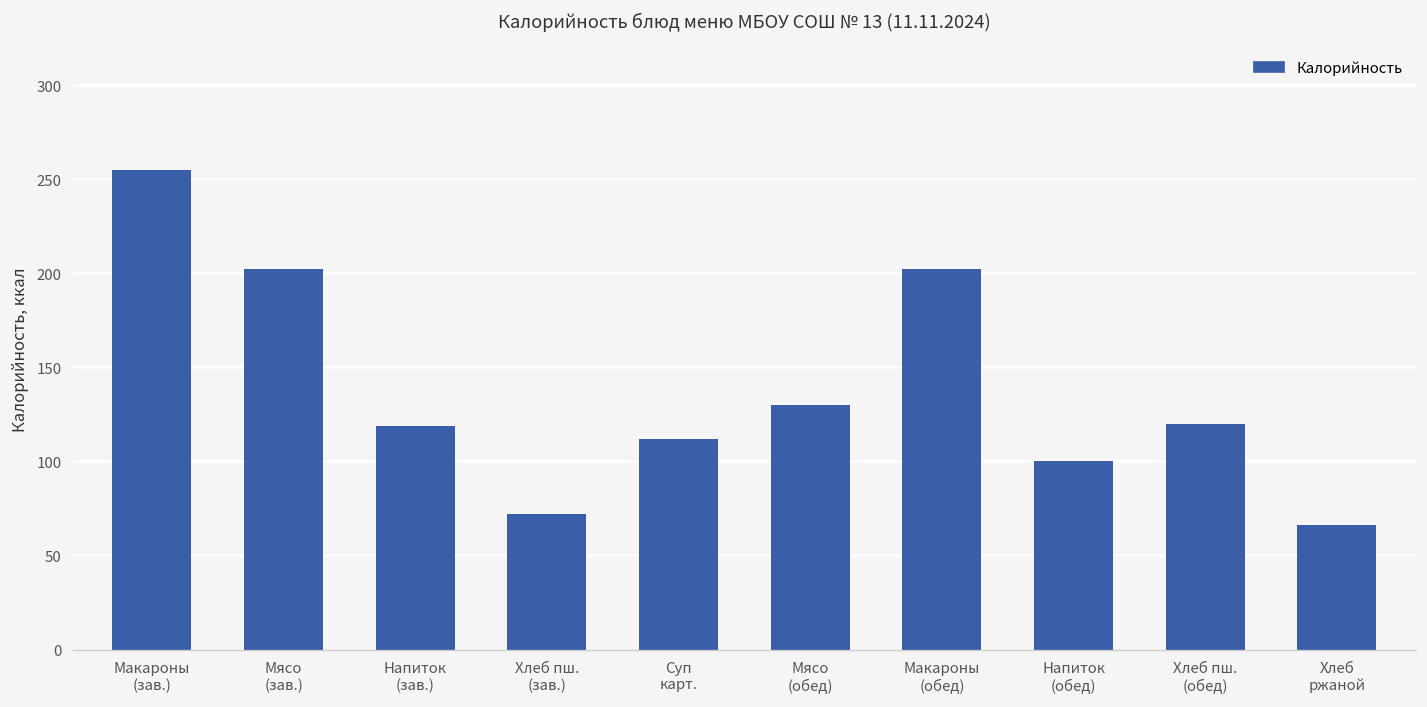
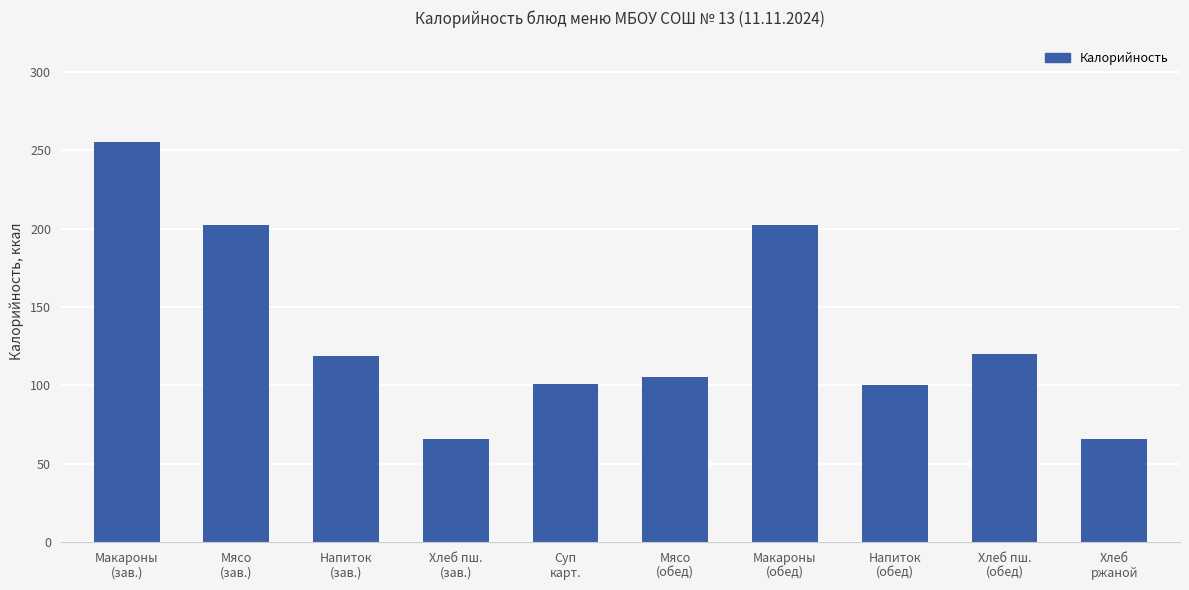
Хлеб пш. (зав.): 72 -> 66
Суп карт.: 112 -> 101
Мясо (обед): 130 -> 105
